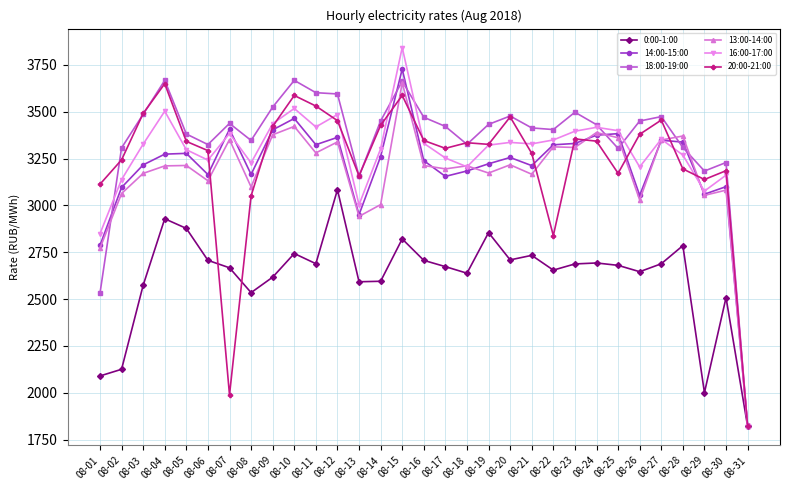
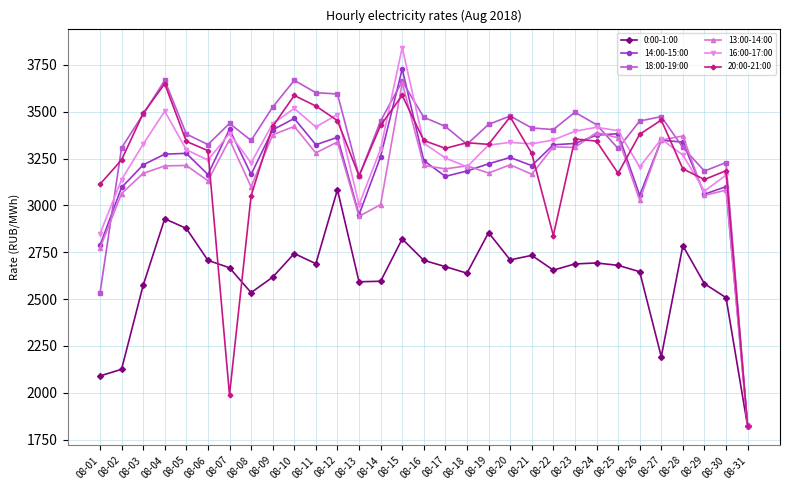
0:00-1:00, 08-27: 2690 -> 2190
0:00-1:00, 08-29: 2000 -> 2580
